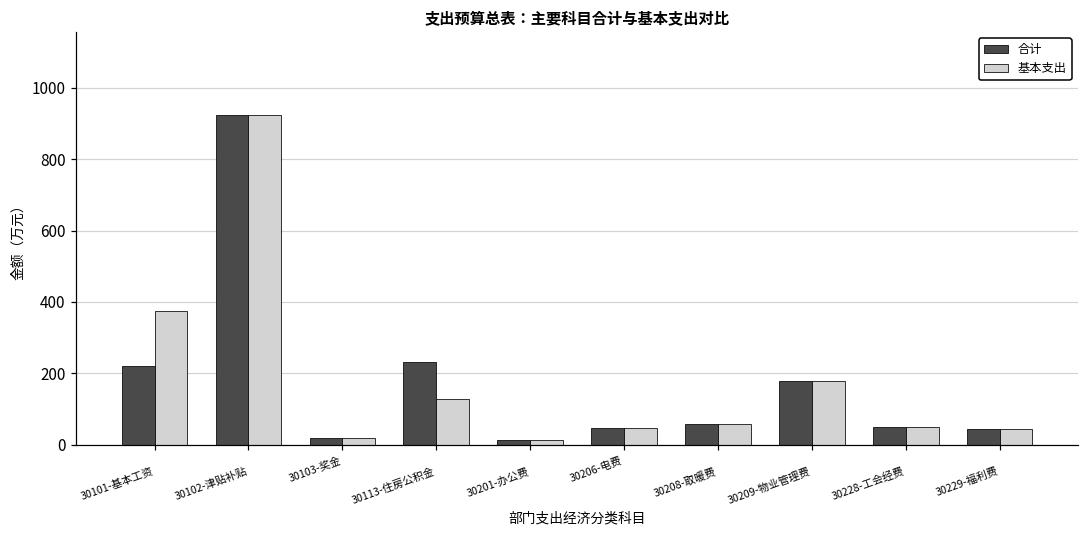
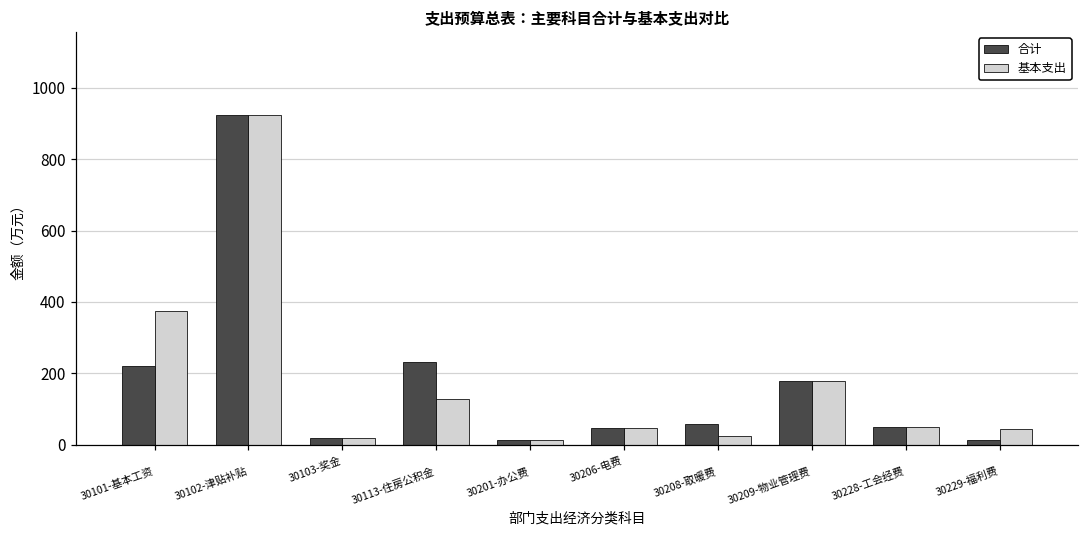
基本支出, 30208-取暖费: 60 -> 20
合计, 30229-福利费: 40 -> 10
